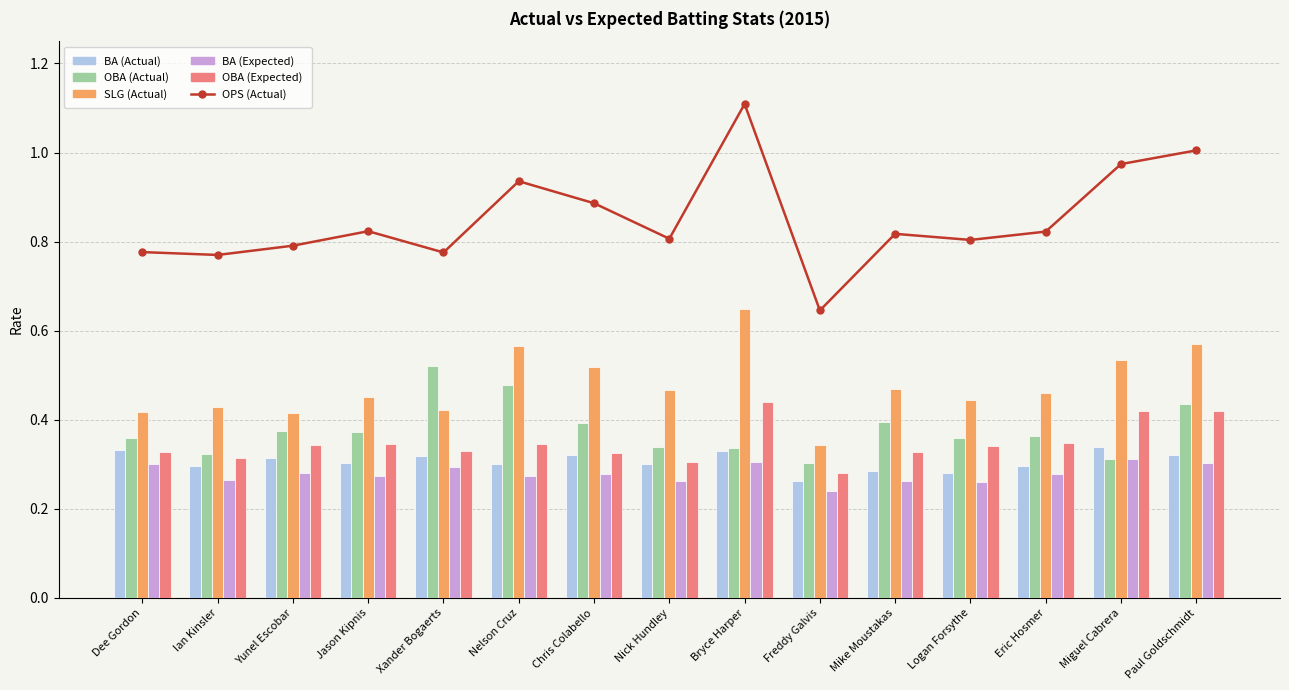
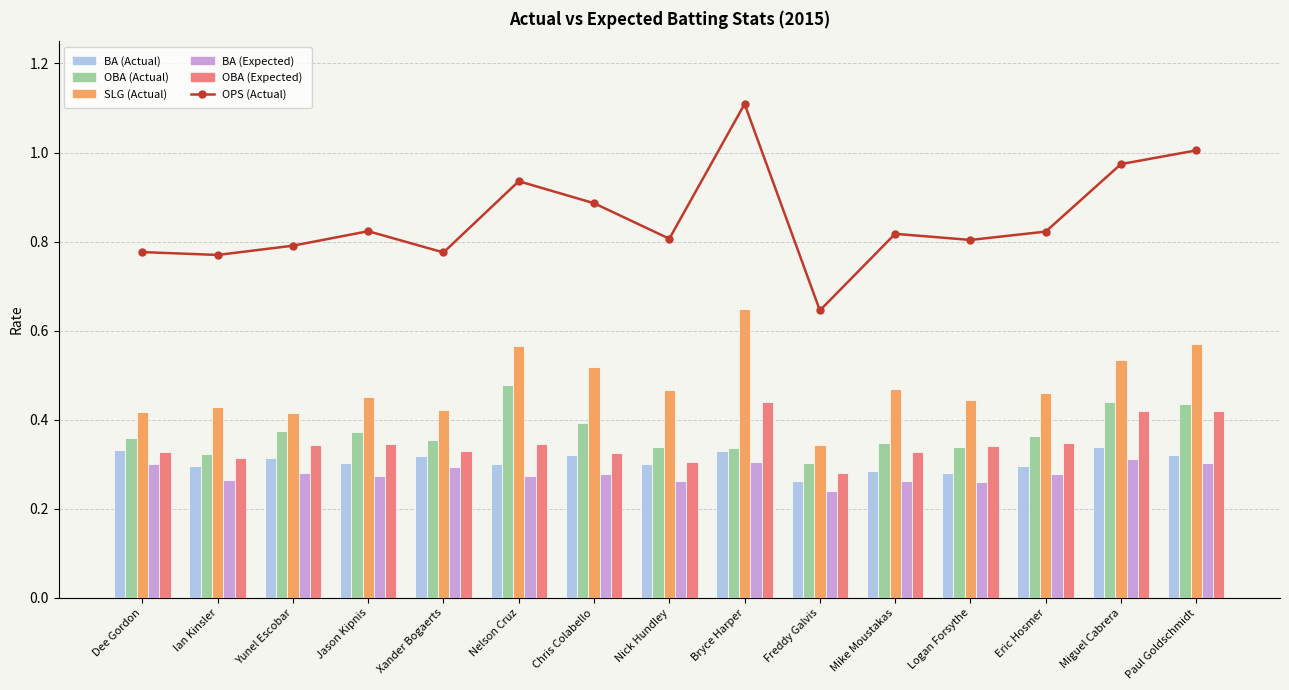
OBA (Actual), Xander Bogaerts: 0.52 -> 0.35
OBA (Actual), Mike Moustakas: 0.40 -> 0.35
OBA (Actual), Logan Forsythe: 0.36 -> 0.34
OBA (Actual), Miguel Cabrera: 0.31 -> 0.44
